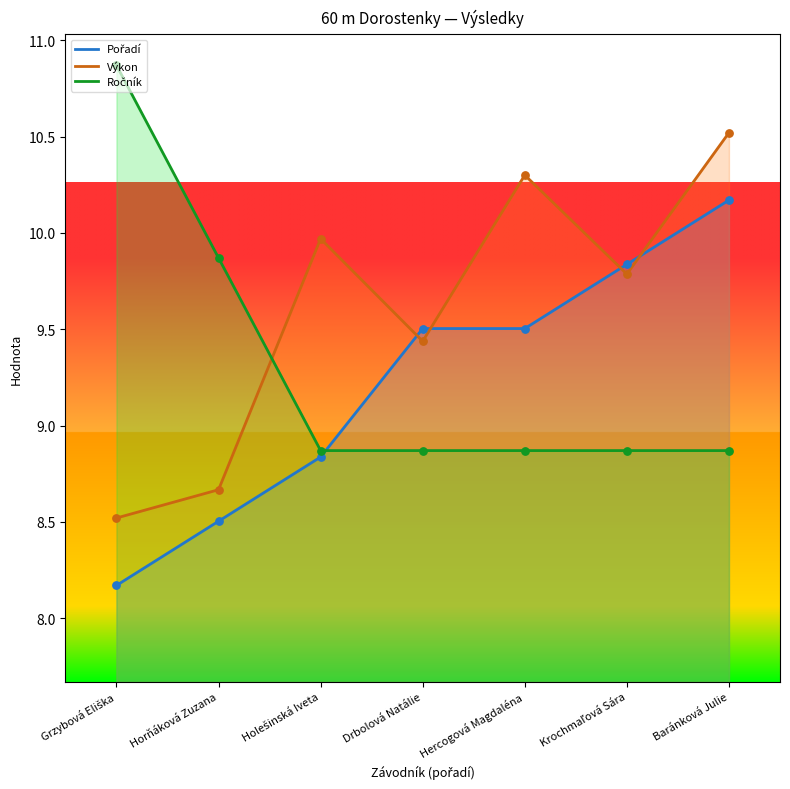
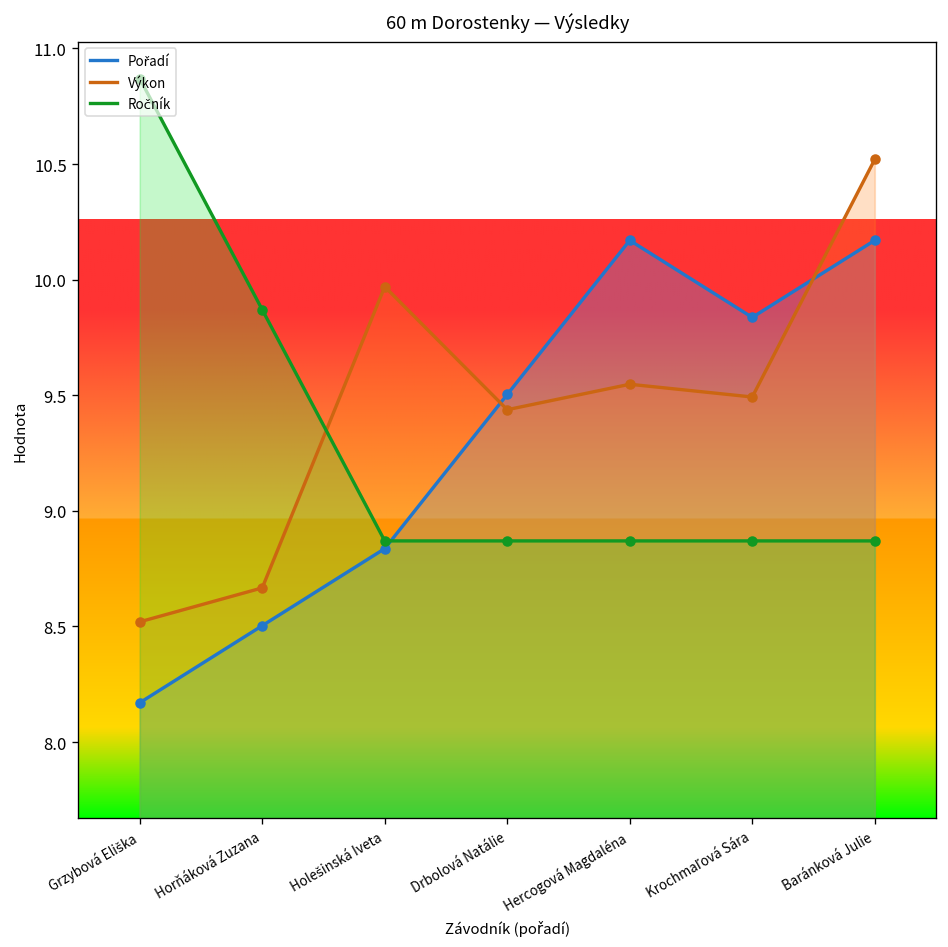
Pořadí, Hercogová Magdaléna: 9.50 -> 10.17
Výkon, Hercogová Magdaléna: 10.30 -> 9.55
Výkon, Krochmaľová Sára: 9.79 -> 9.49
